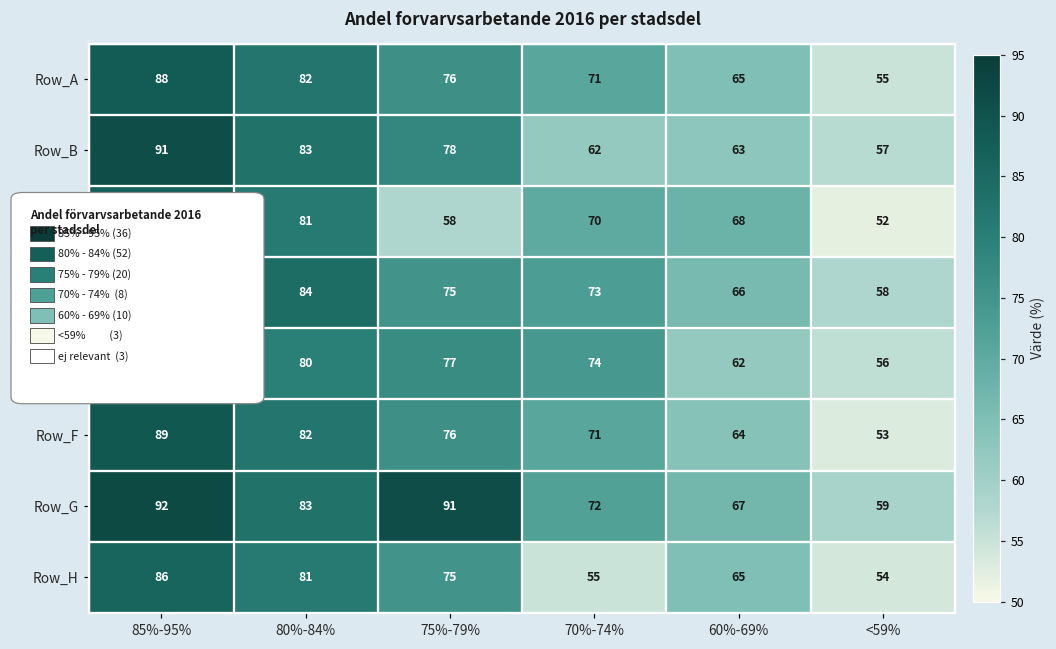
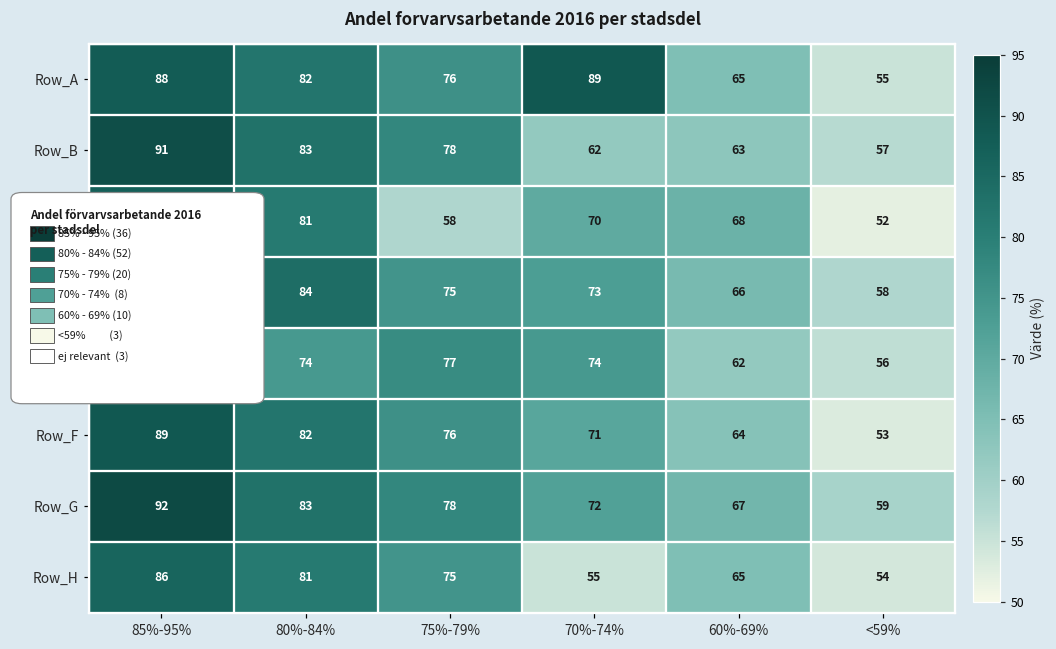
Row_A, 70%-74%: 71 -> 89
Row_E, 80%-84%: 80 -> 74
Row_G, 75%-79%: 91 -> 78
